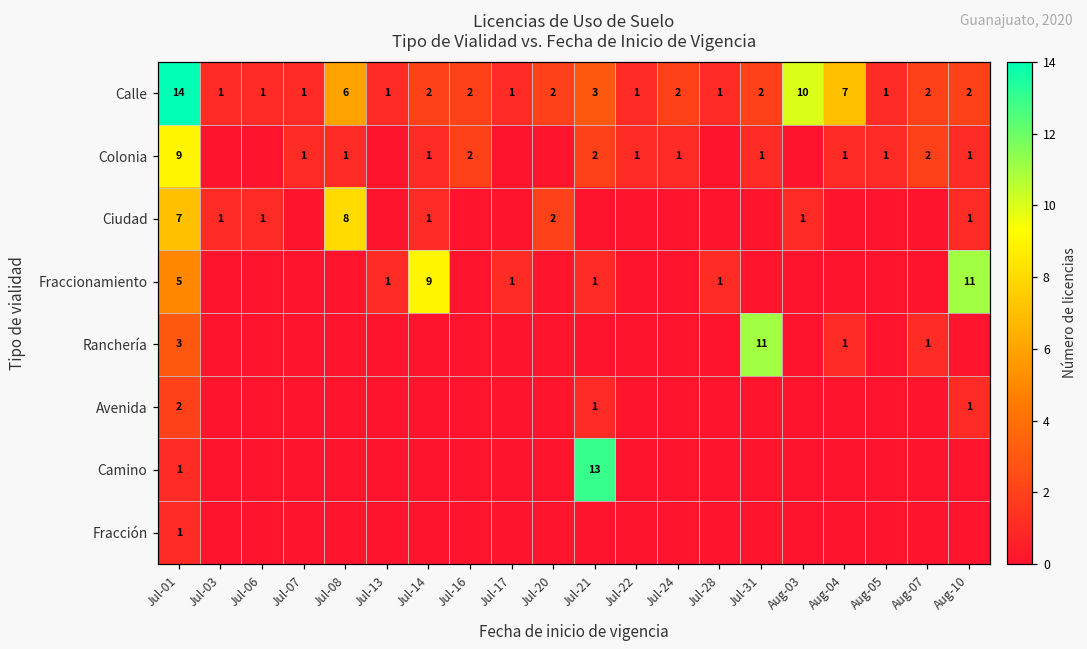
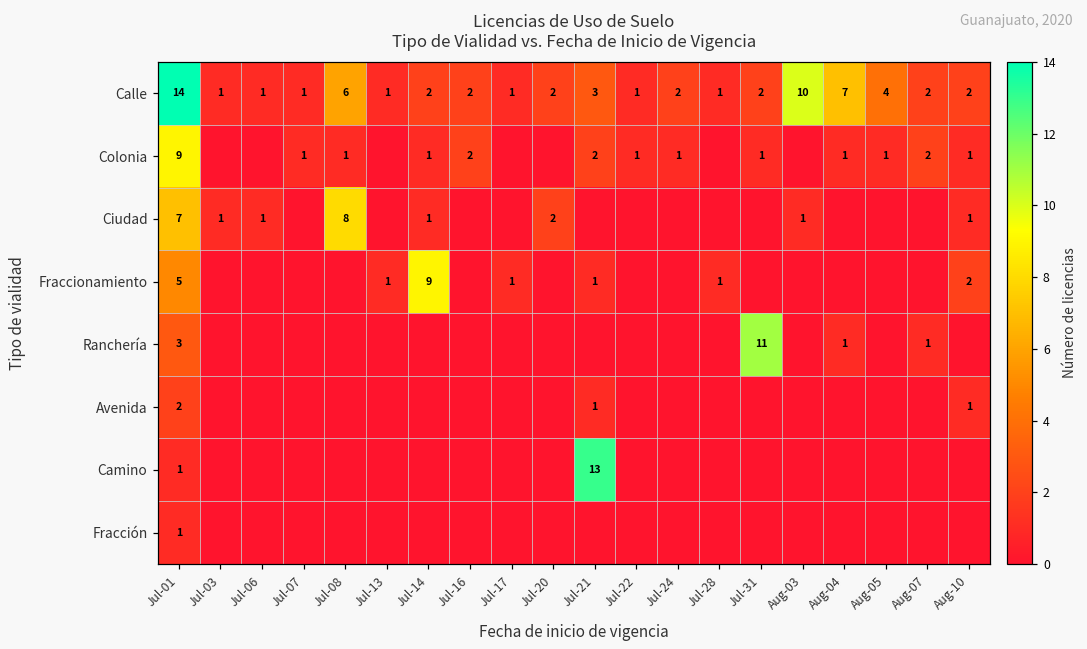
Calle, Aug-05: 1 -> 4
Fraccionamiento, Aug-10: 11 -> 2
